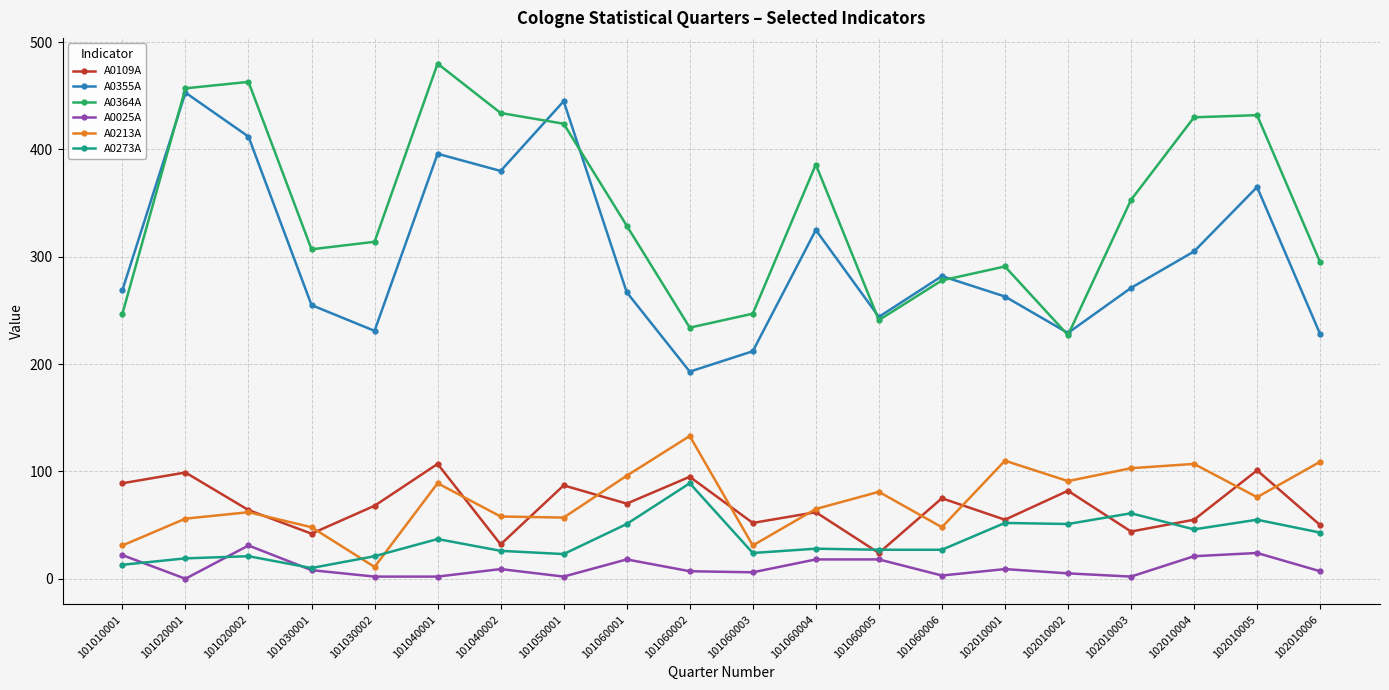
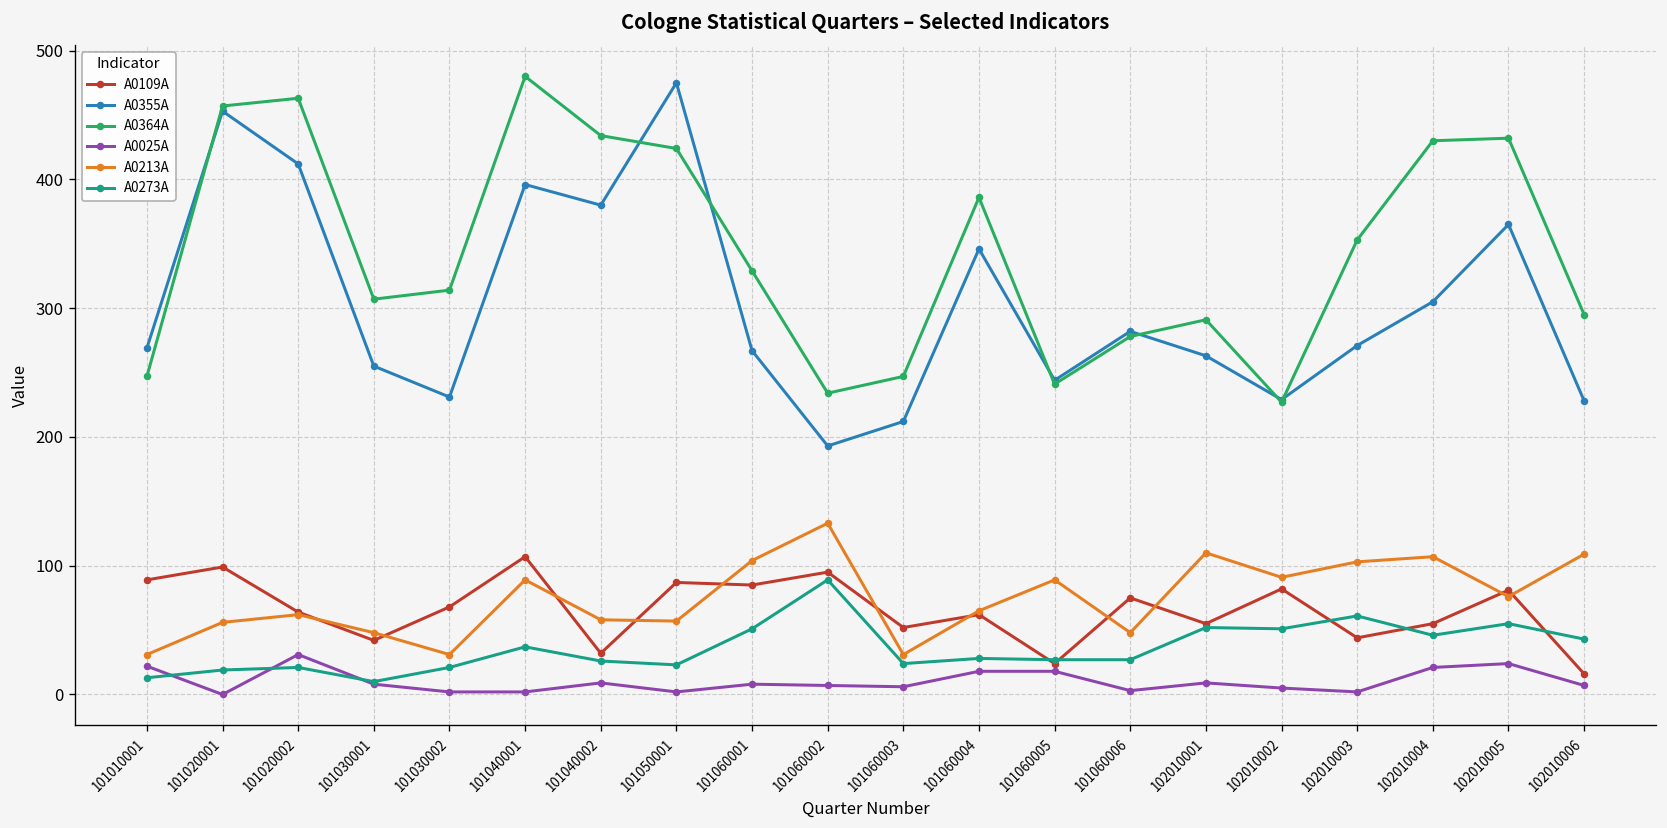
A0213A, 101030002: 11 -> 31
A0355A, 101050001: 445 -> 475
A0109A, 101060001: 70 -> 85
A0025A, 101060001: 18 -> 8
A0213A, 101060001: 96 -> 104
A0355A, 101060004: 325 -> 346
A0213A, 101060005: 81 -> 89
A0109A, 102010005: 101 -> 81
A0109A, 102010006: 50 -> 16
